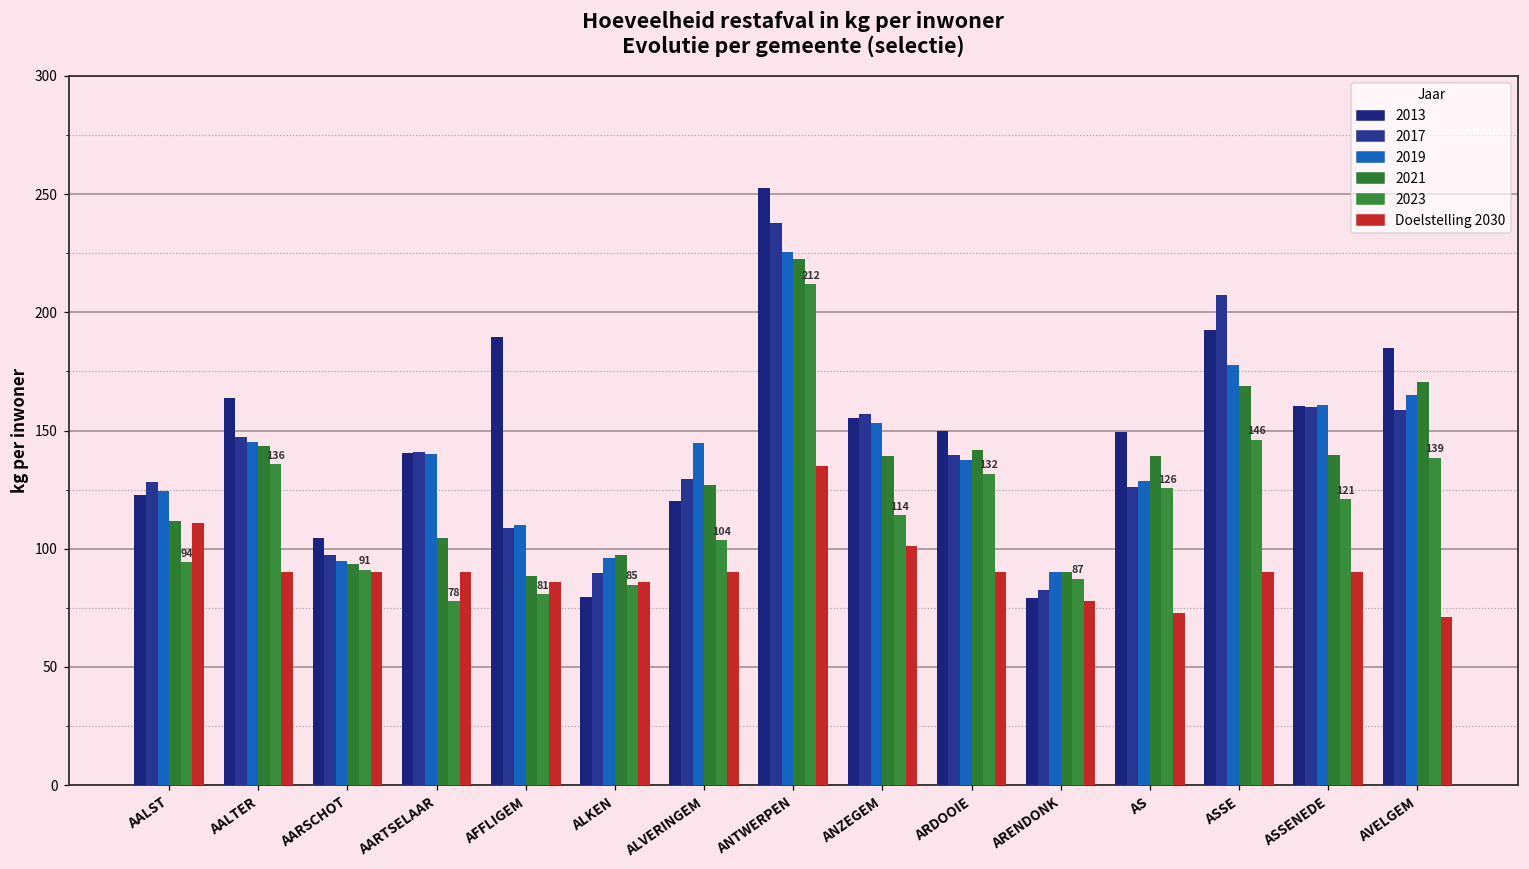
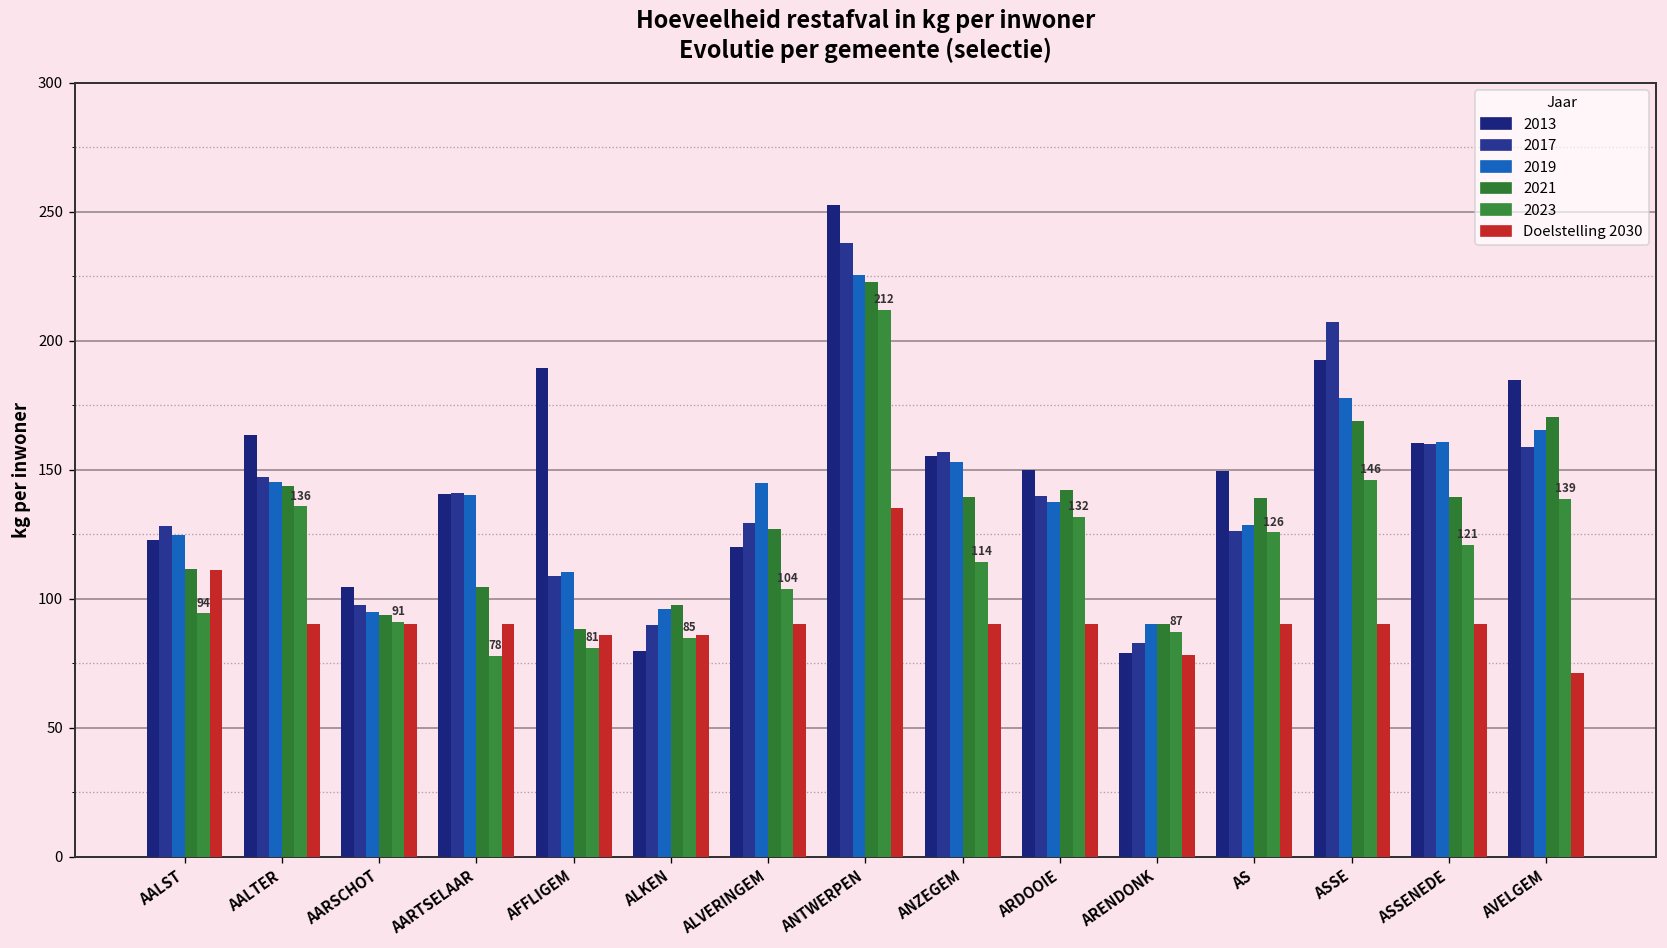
Doelstelling 2030, ANZEGEM: 101 -> 90
Doelstelling 2030, AS: 73 -> 90
